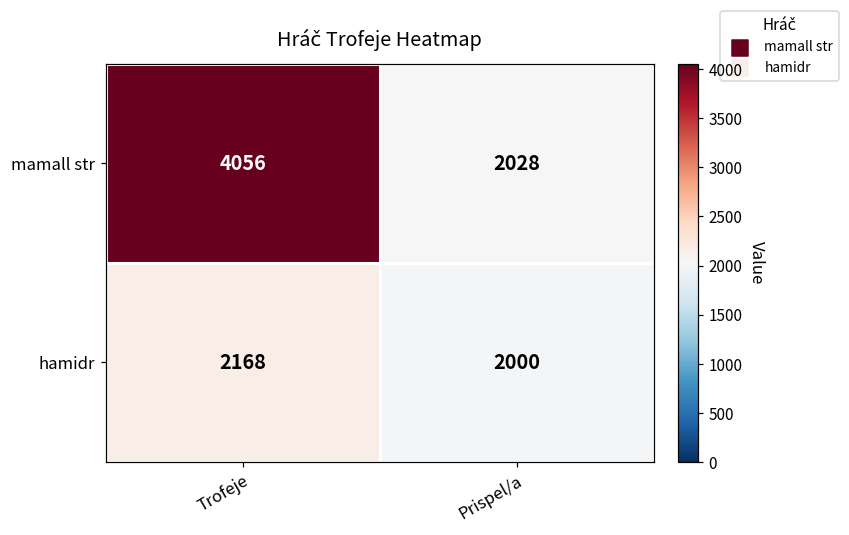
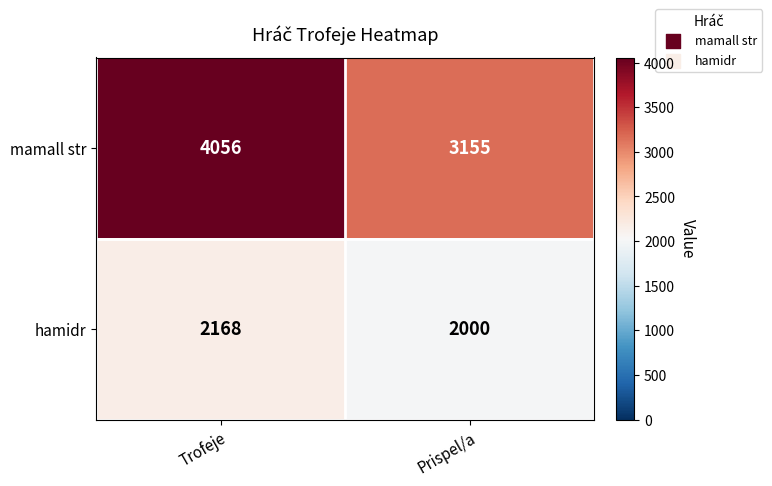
mamall str, Prispel/a: 2028 -> 3155
